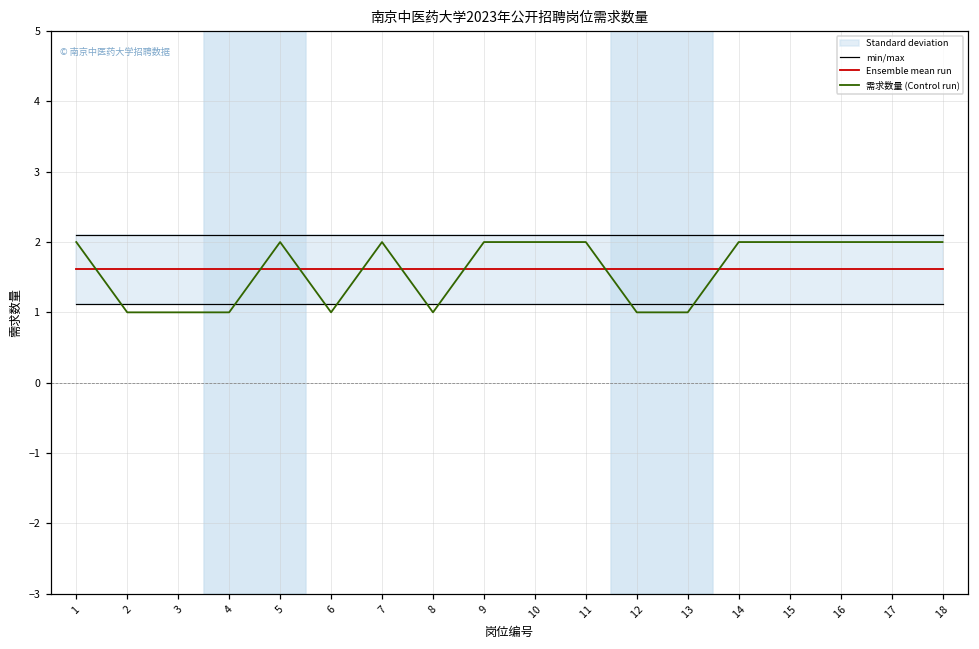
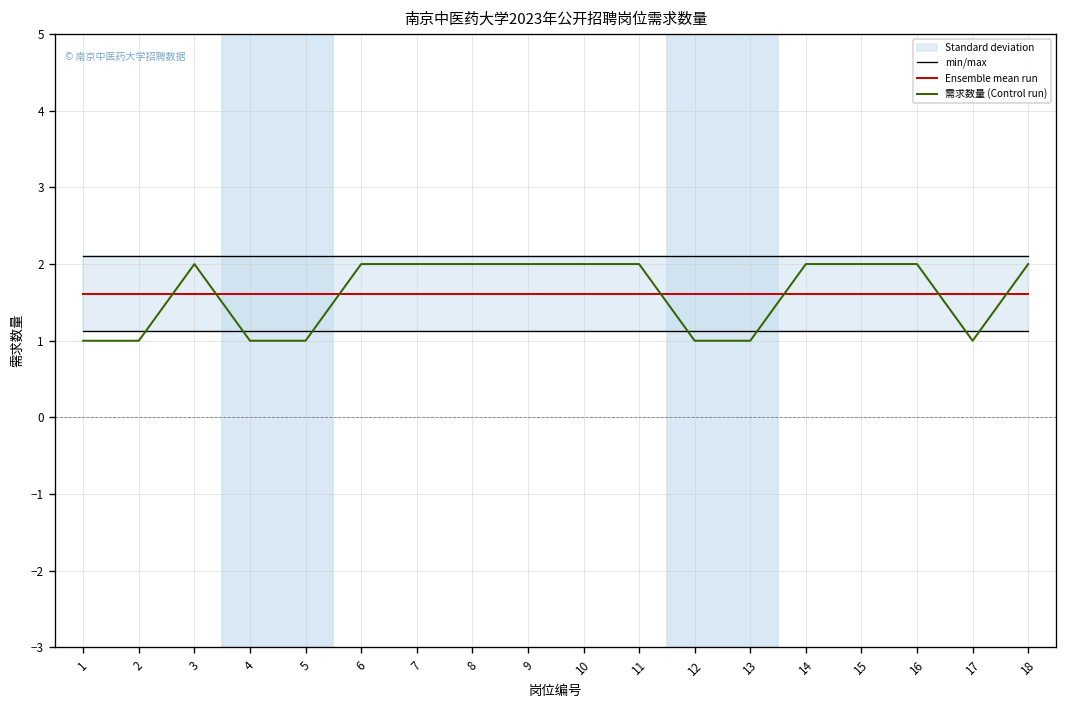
需求数量 (Control run), 1: 2 -> 1
需求数量 (Control run), 3: 1 -> 2
需求数量 (Control run), 5: 2 -> 1
需求数量 (Control run), 6: 1 -> 2
需求数量 (Control run), 8: 1 -> 2
需求数量 (Control run), 17: 2 -> 1
